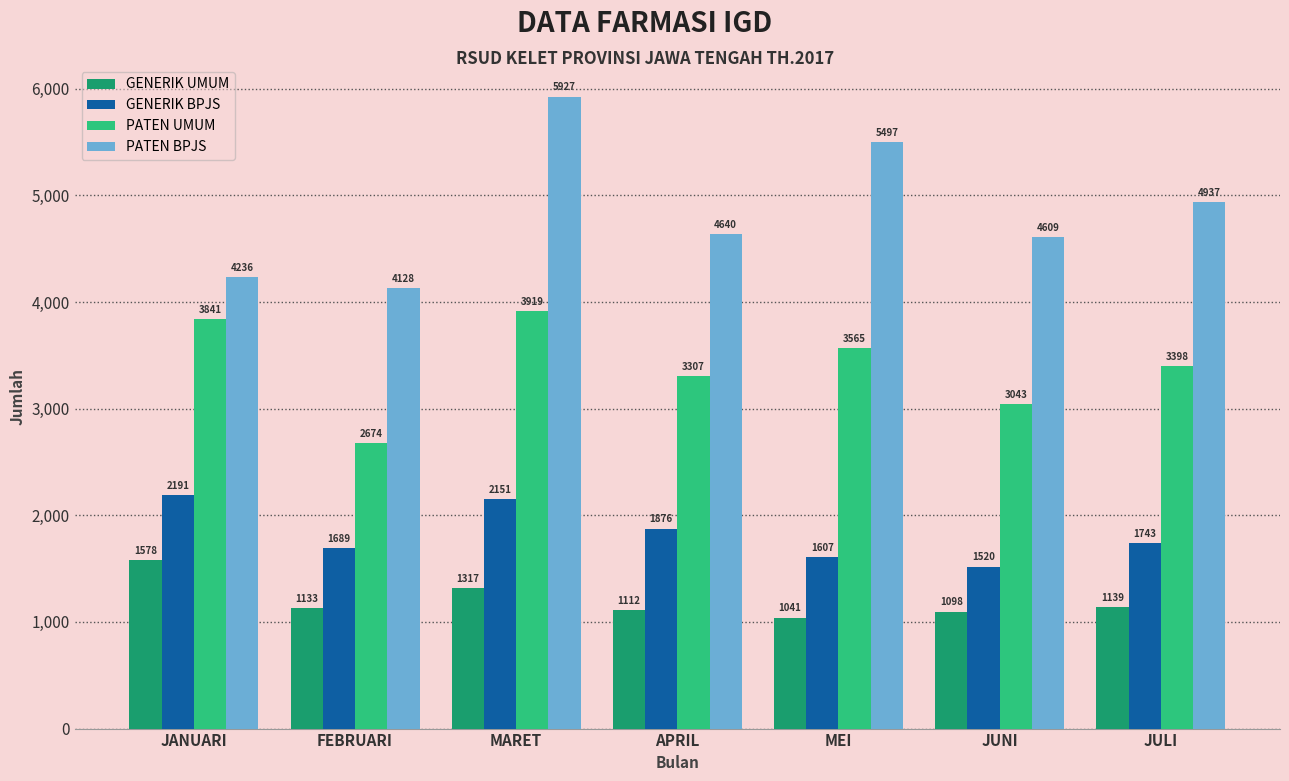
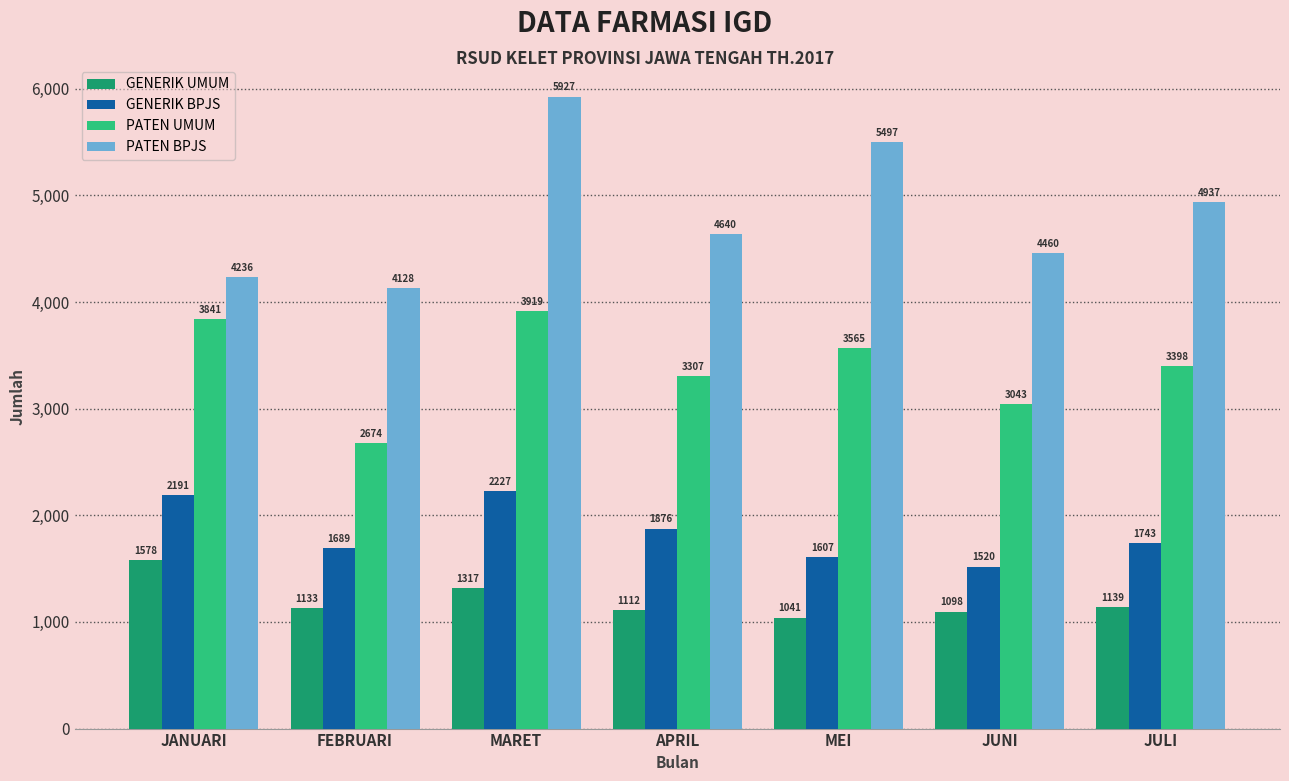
GENERIK BPJS, MARET: 2151 -> 2227
PATEN BPJS, JUNI: 4609 -> 4460
